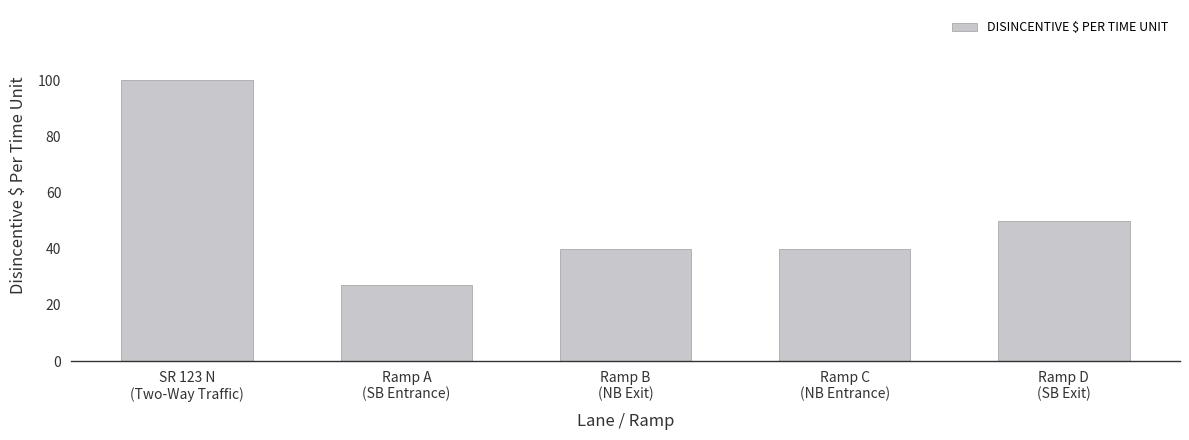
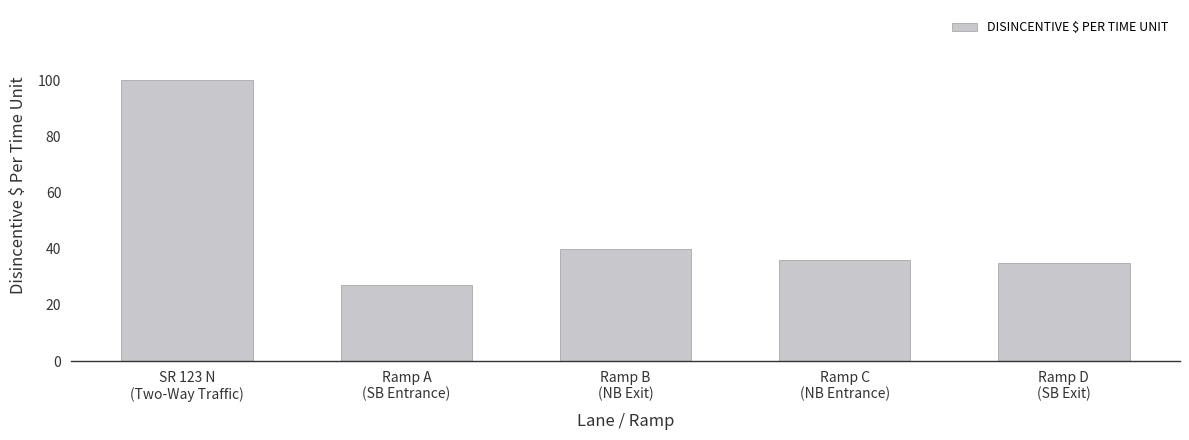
Ramp C (NB Entrance): 40 -> 36
Ramp D (SB Exit): 50 -> 35
